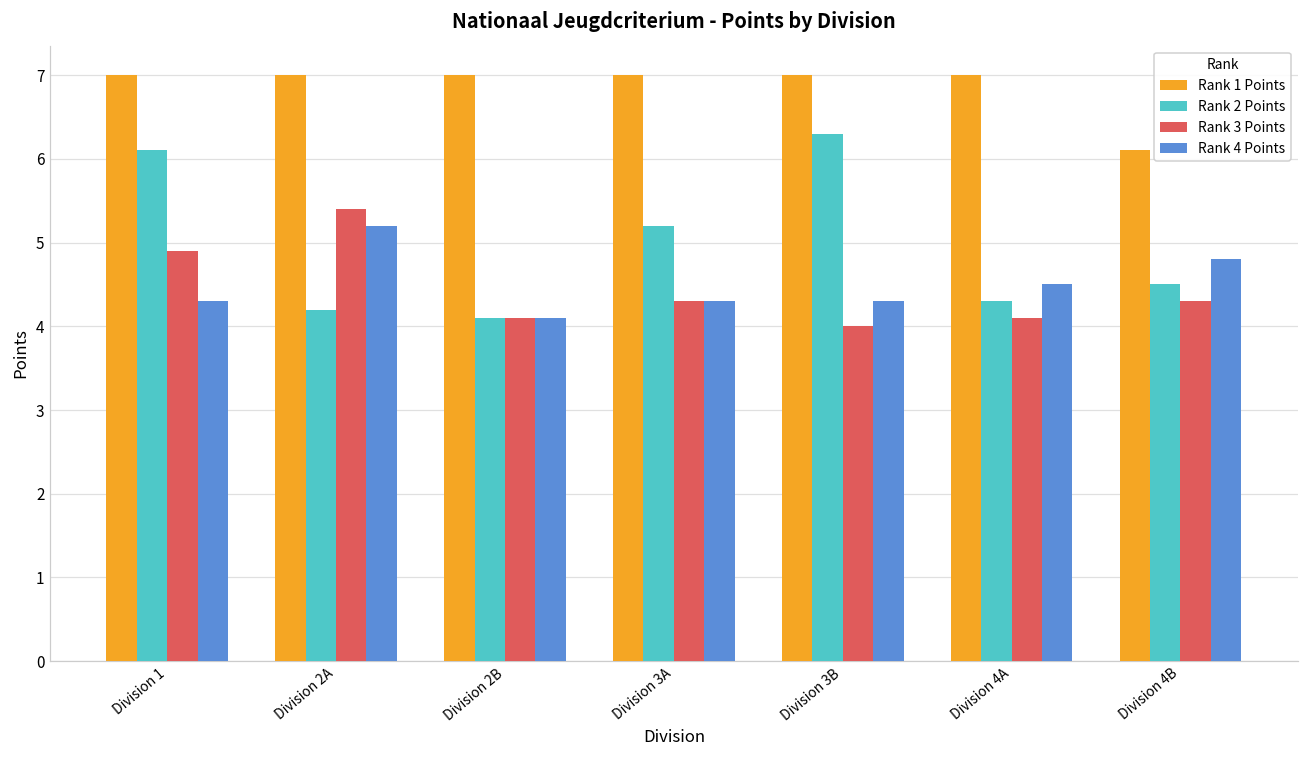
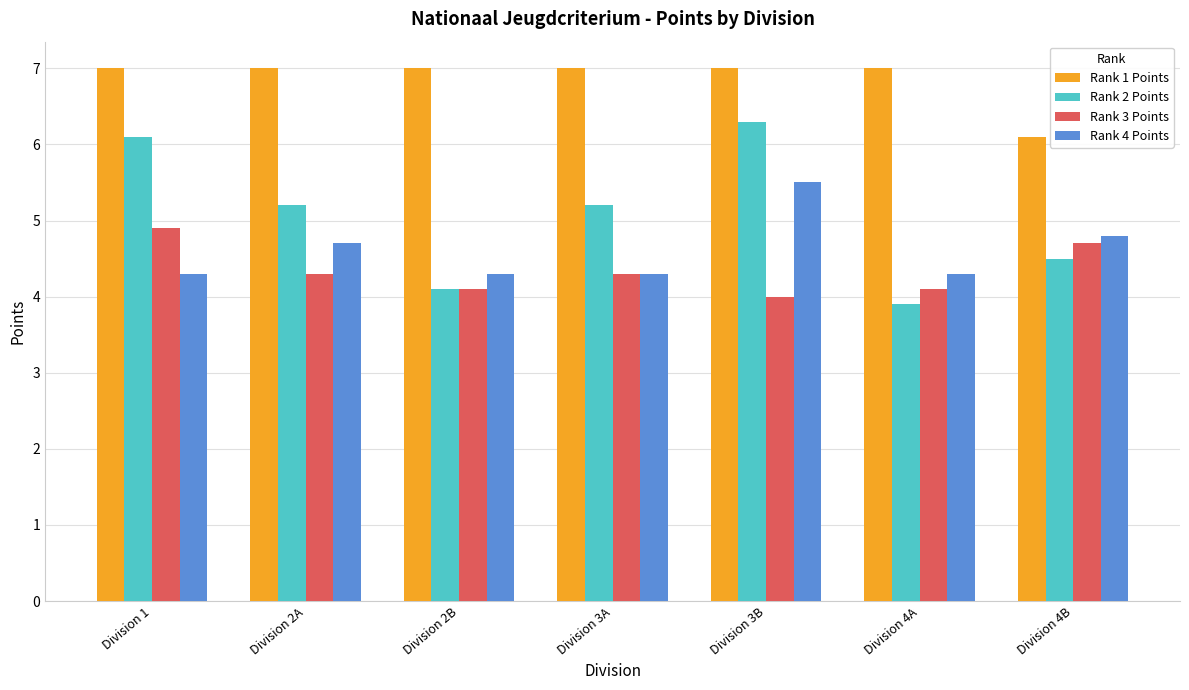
Rank 2 Points, Division 2A: 4.2 -> 5.2
Rank 3 Points, Division 2A: 5.4 -> 4.3
Rank 4 Points, Division 2A: 5.2 -> 4.7
Rank 4 Points, Division 2B: 4.1 -> 4.3
Rank 4 Points, Division 3B: 4.3 -> 5.5
Rank 2 Points, Division 4A: 4.3 -> 3.9
Rank 4 Points, Division 4A: 4.5 -> 4.3
Rank 3 Points, Division 4B: 4.3 -> 4.7
